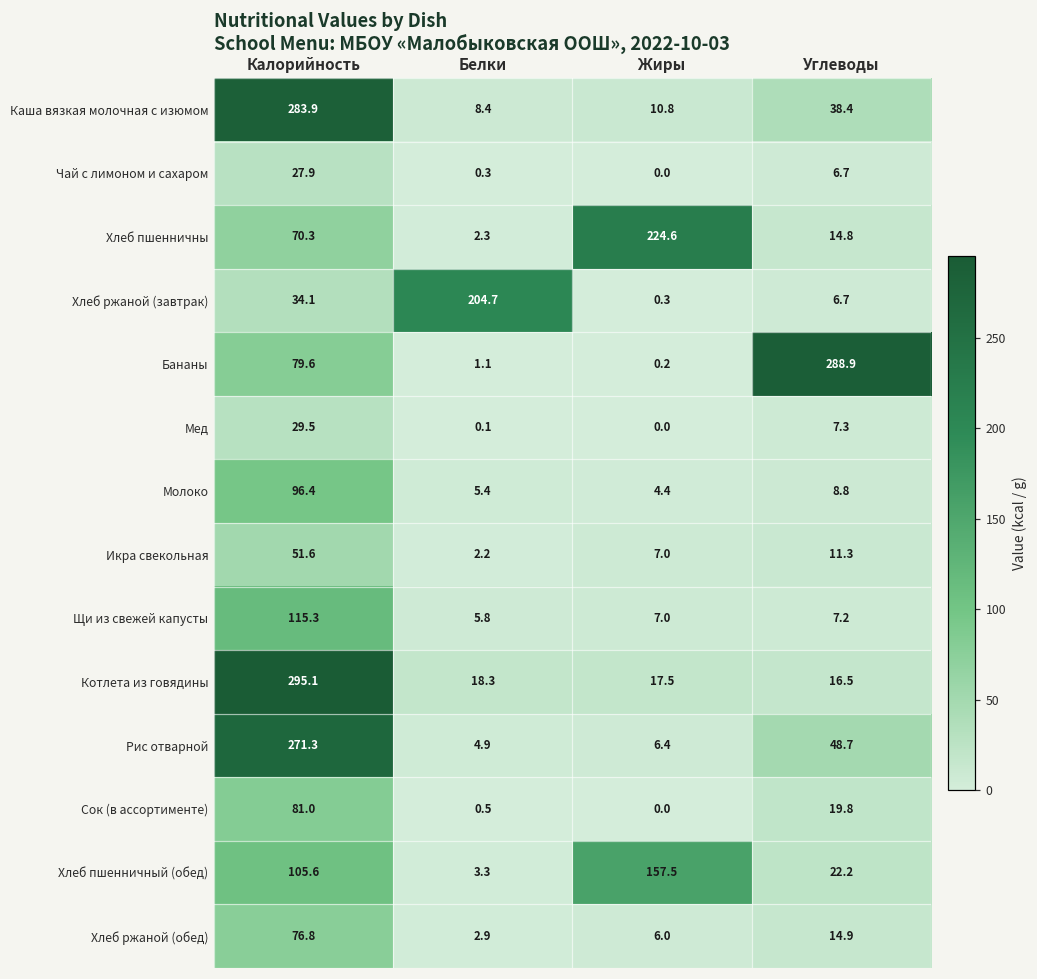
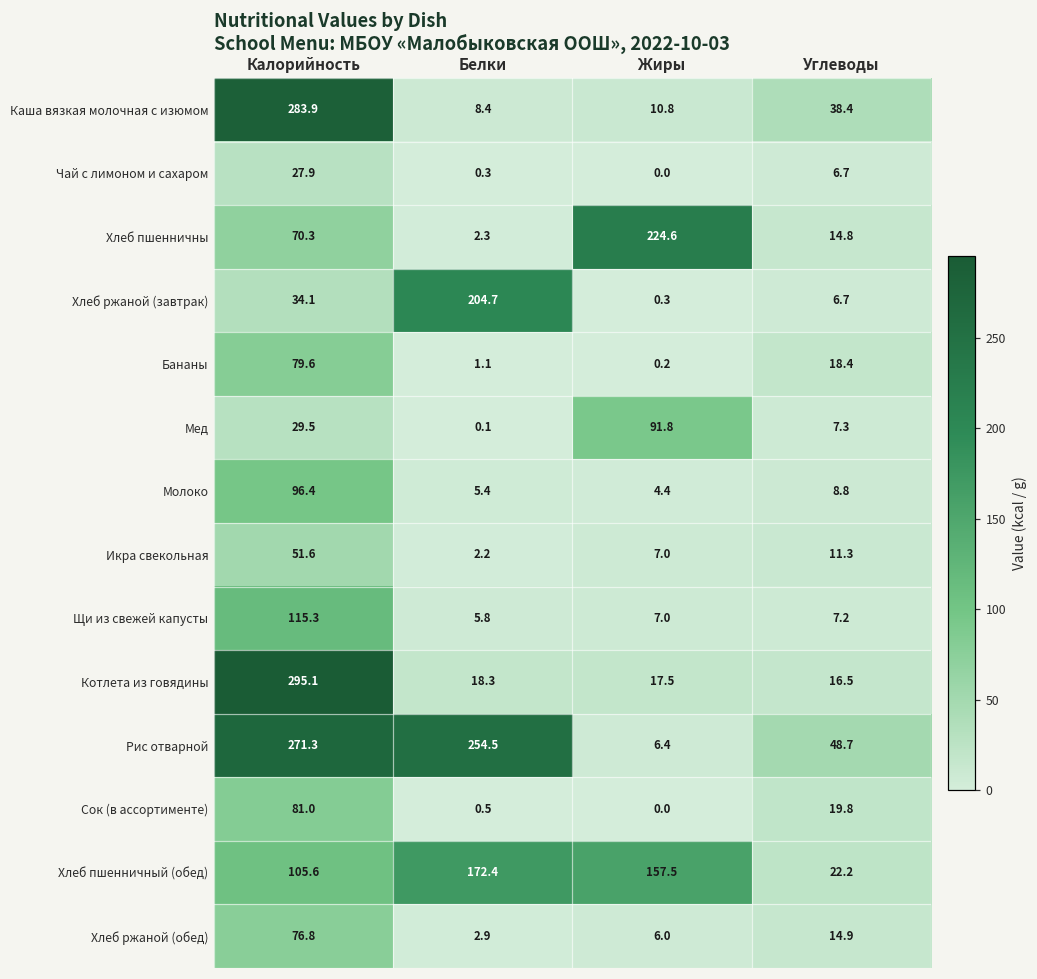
Бананы, Углеводы: 288.9 -> 18.4
Мед, Жиры: 0.0 -> 91.8
Рис отварной, Белки: 4.9 -> 254.5
Хлеб пшенничный (обед), Белки: 3.3 -> 172.4
